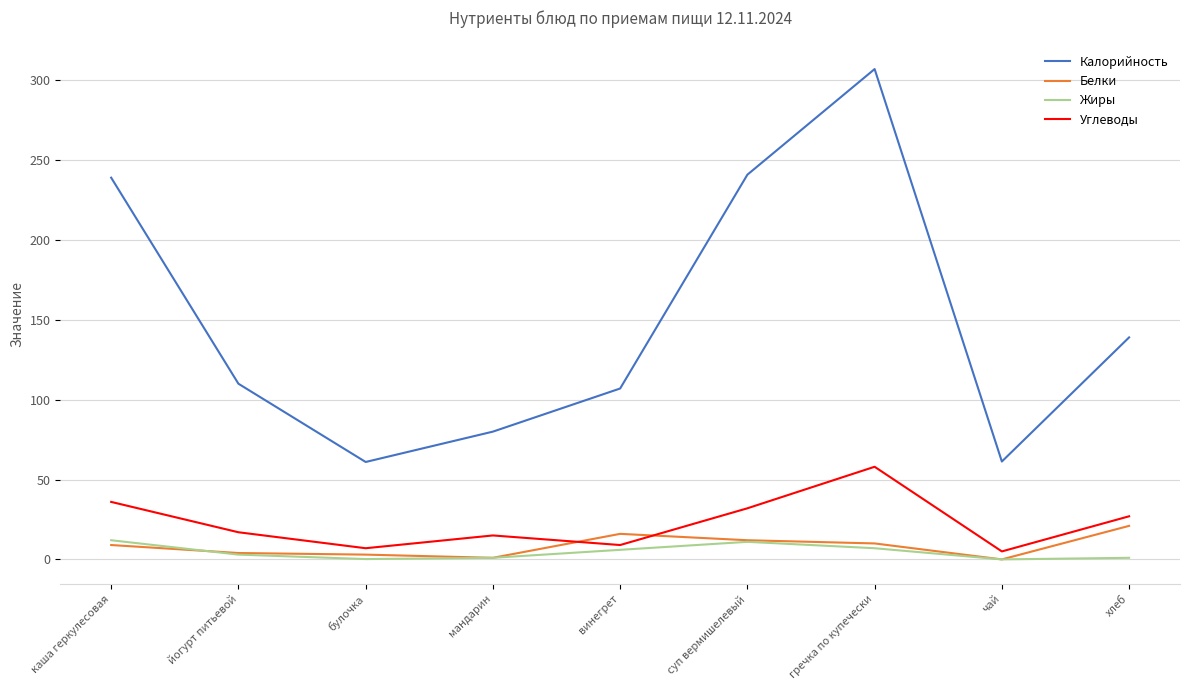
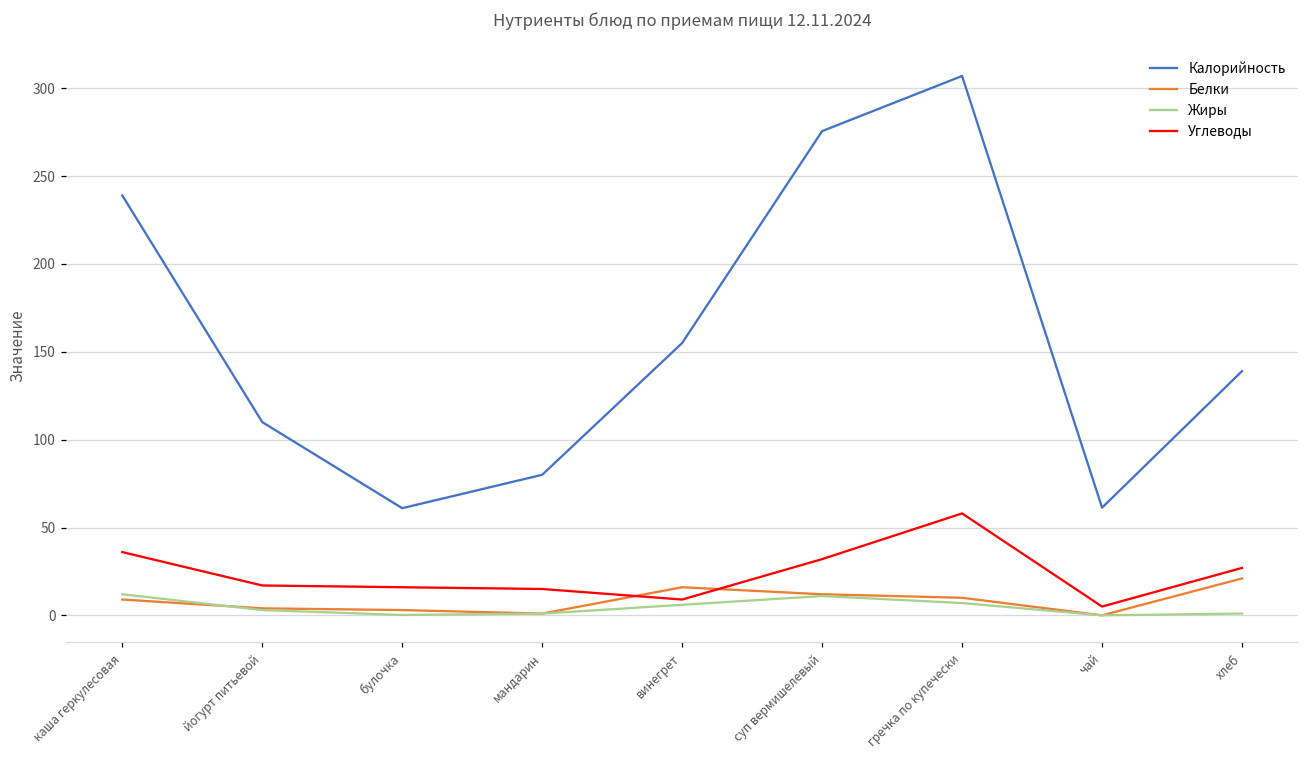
Углеводы, булочка: 7 -> 16
Калорийность, винегрет: 107 -> 155
Калорийность, суп вермишелевый: 241 -> 276
